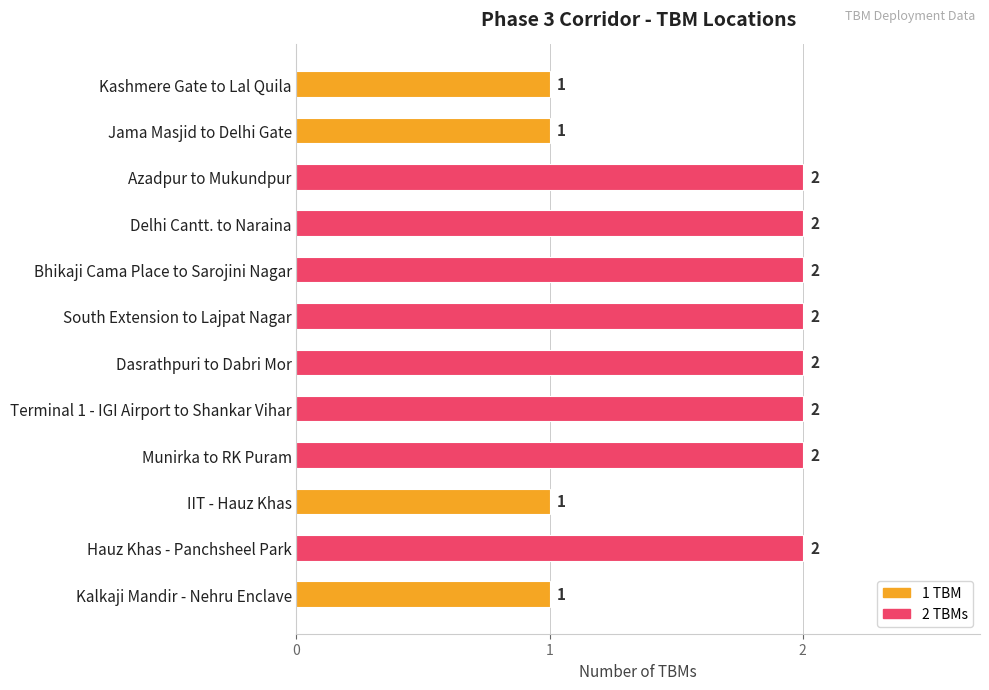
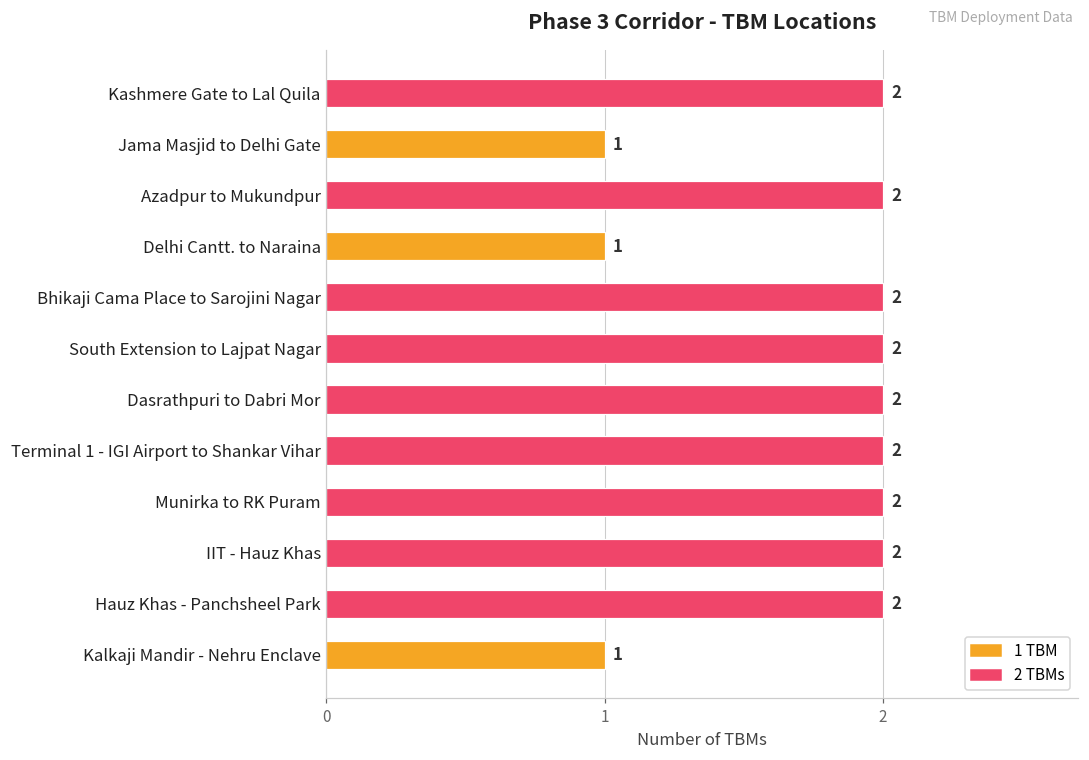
Kashmere Gate to Lal Quila: 1 -> 2
Delhi Cantt. to Naraina: 2 -> 1
IIT - Hauz Khas: 1 -> 2
